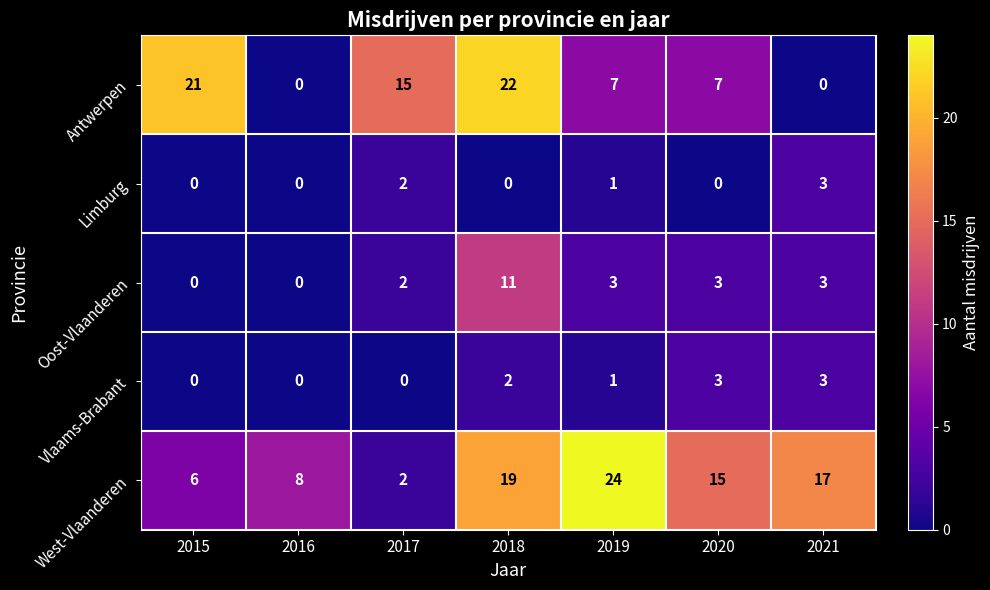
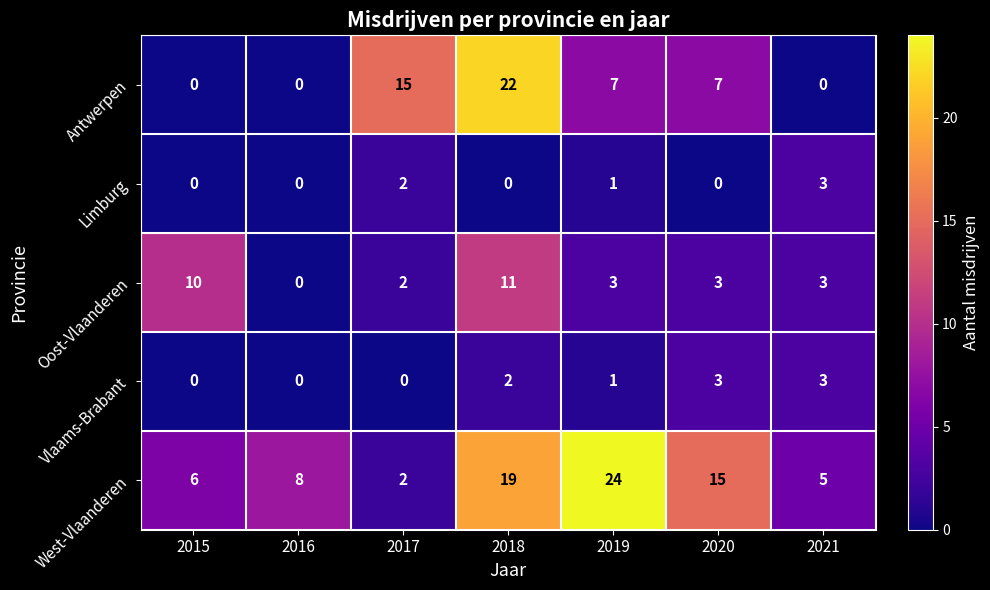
Antwerpen, 2015: 21 -> 0
Oost-Vlaanderen, 2015: 0 -> 10
West-Vlaanderen, 2021: 17 -> 5
